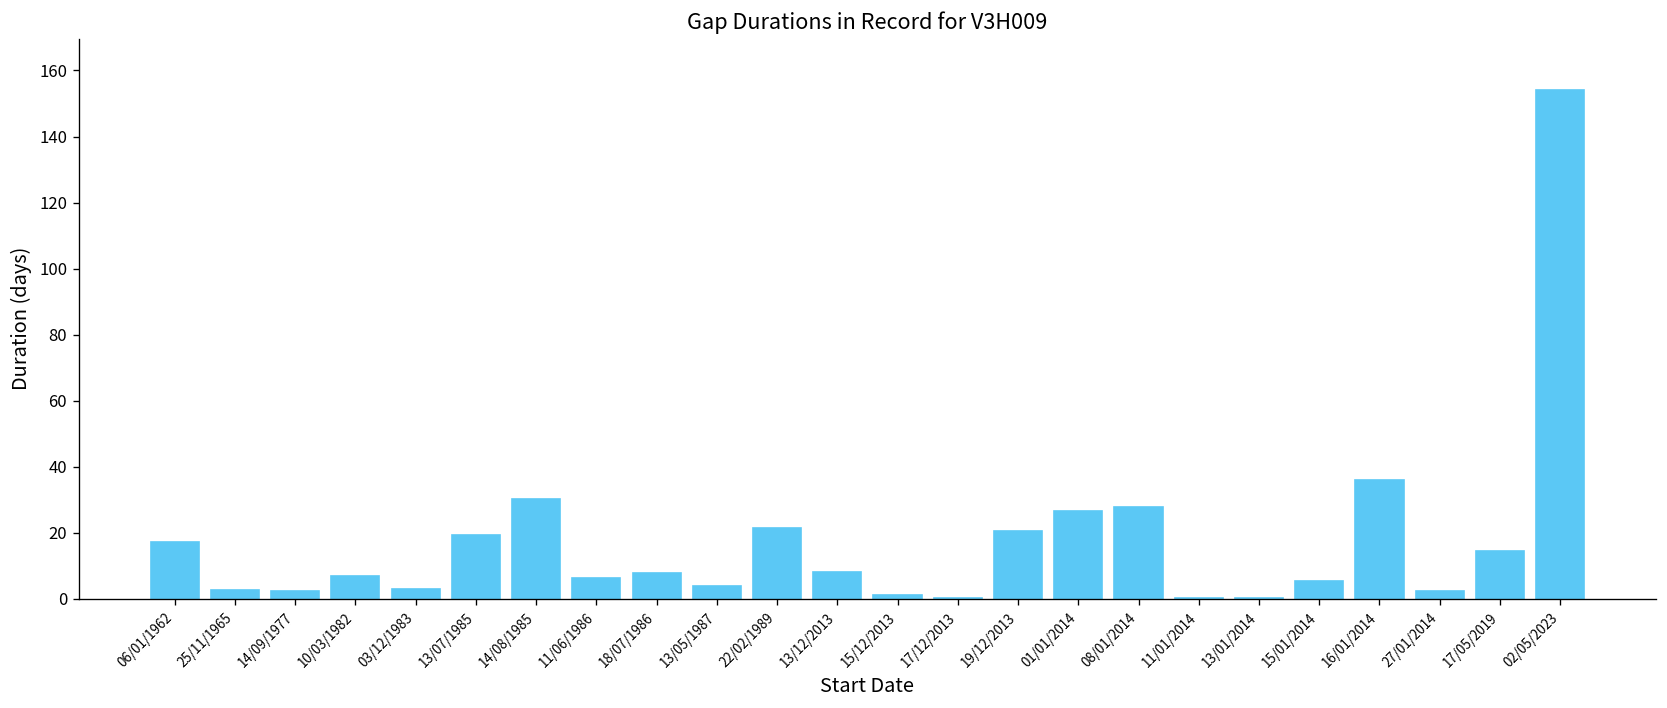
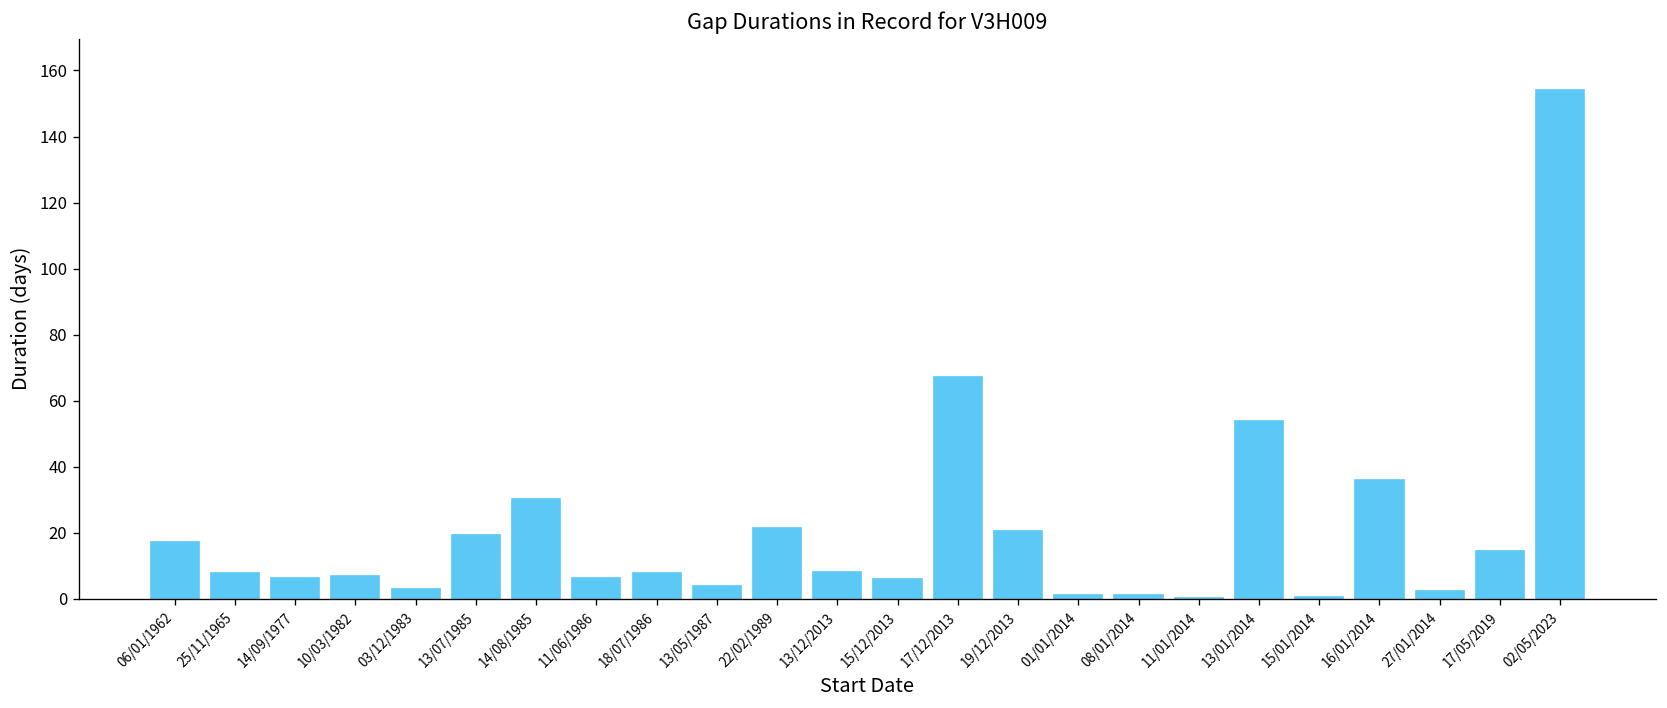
25/11/1965: 3 -> 8
14/09/1977: 2 -> 6
15/12/2013: 1 -> 6
17/12/2013: 0 -> 67
01/01/2014: 26 -> 1
08/01/2014: 28 -> 1
13/01/2014: 0 -> 54
15/01/2014: 5 -> 1
